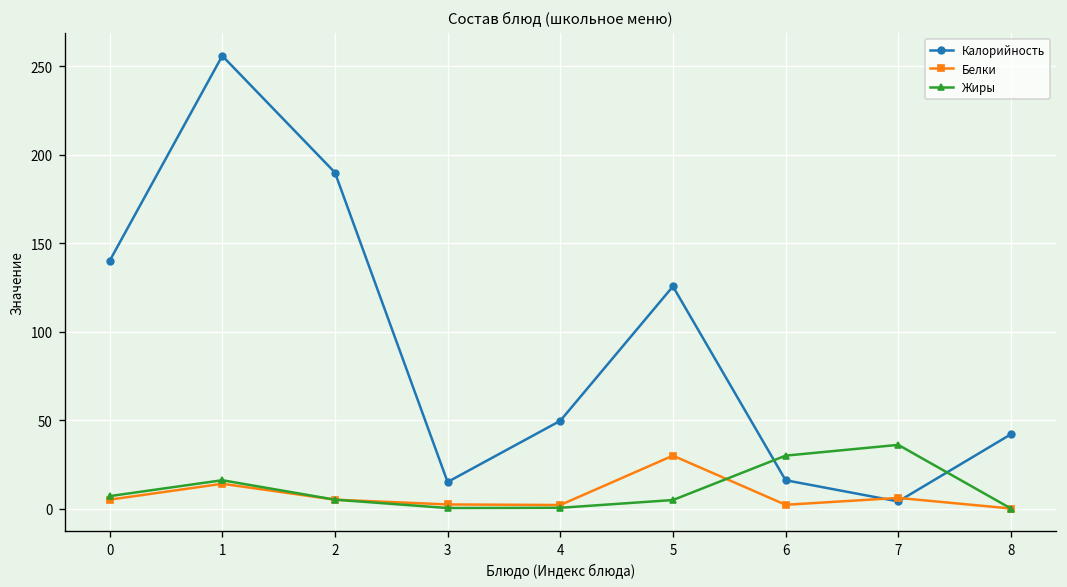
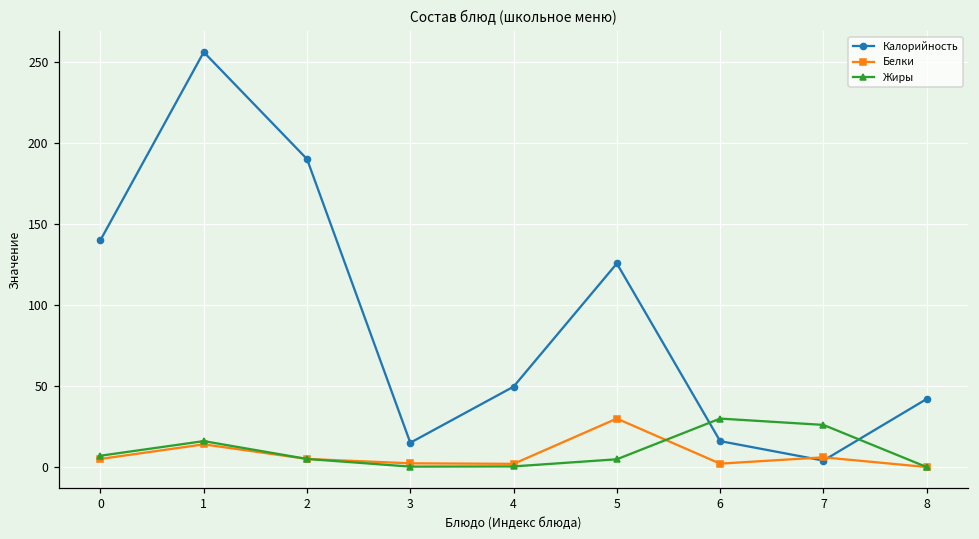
Жиры, 7: 36 -> 26
